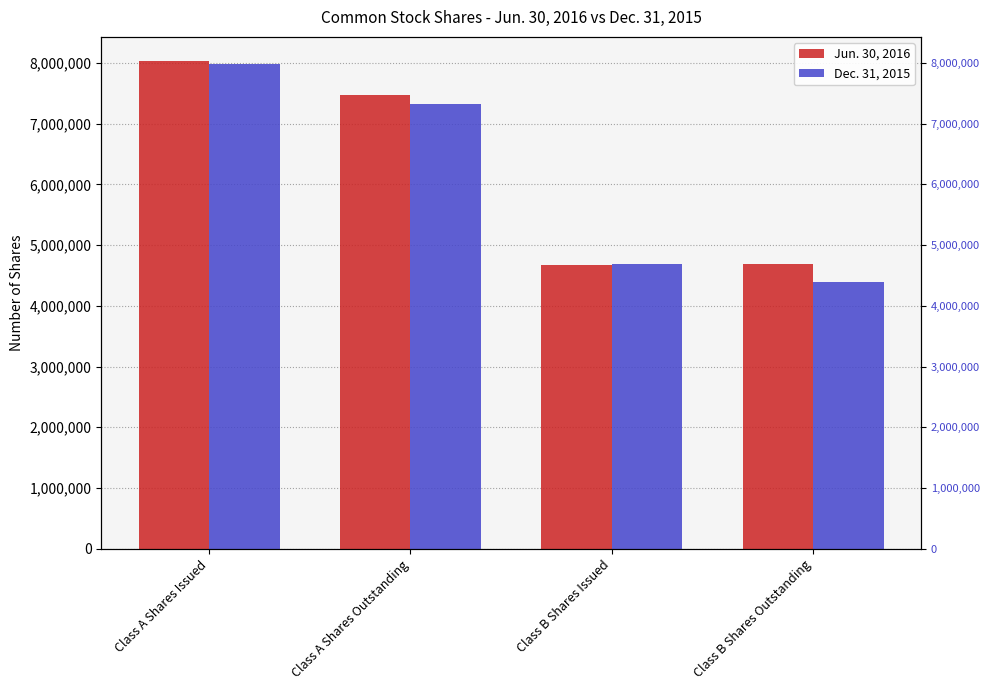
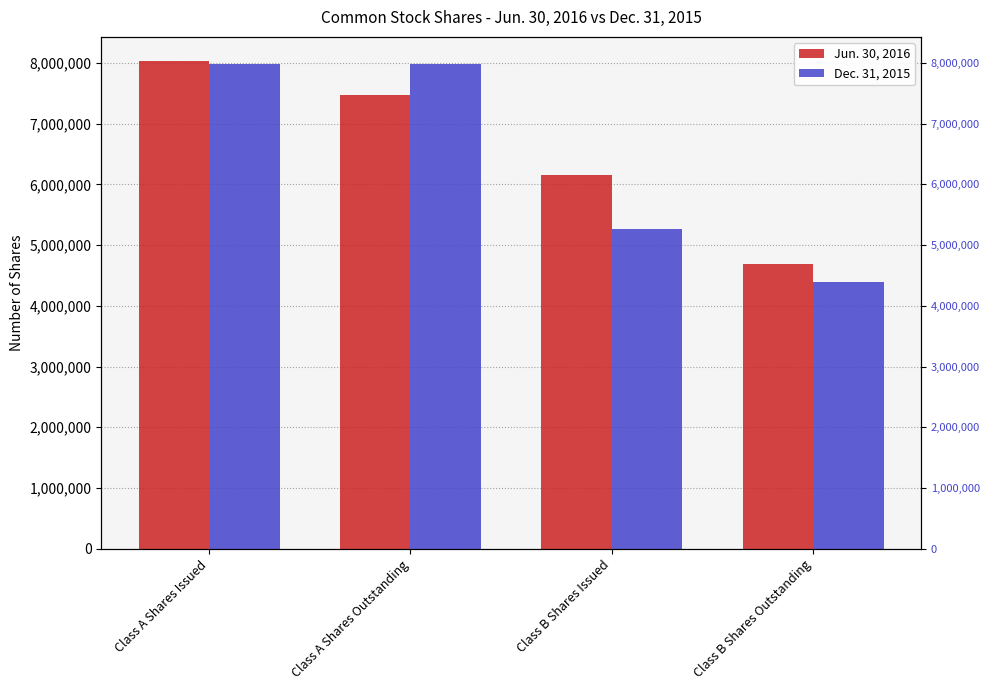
Dec. 31, 2015, Class A Shares Outstanding: 7,300,000 -> 8,000,000
Jun. 30, 2016, Class B Shares Issued: 4,700,000 -> 6,200,000
Dec. 31, 2015, Class B Shares Issued: 4,700,000 -> 5,300,000
